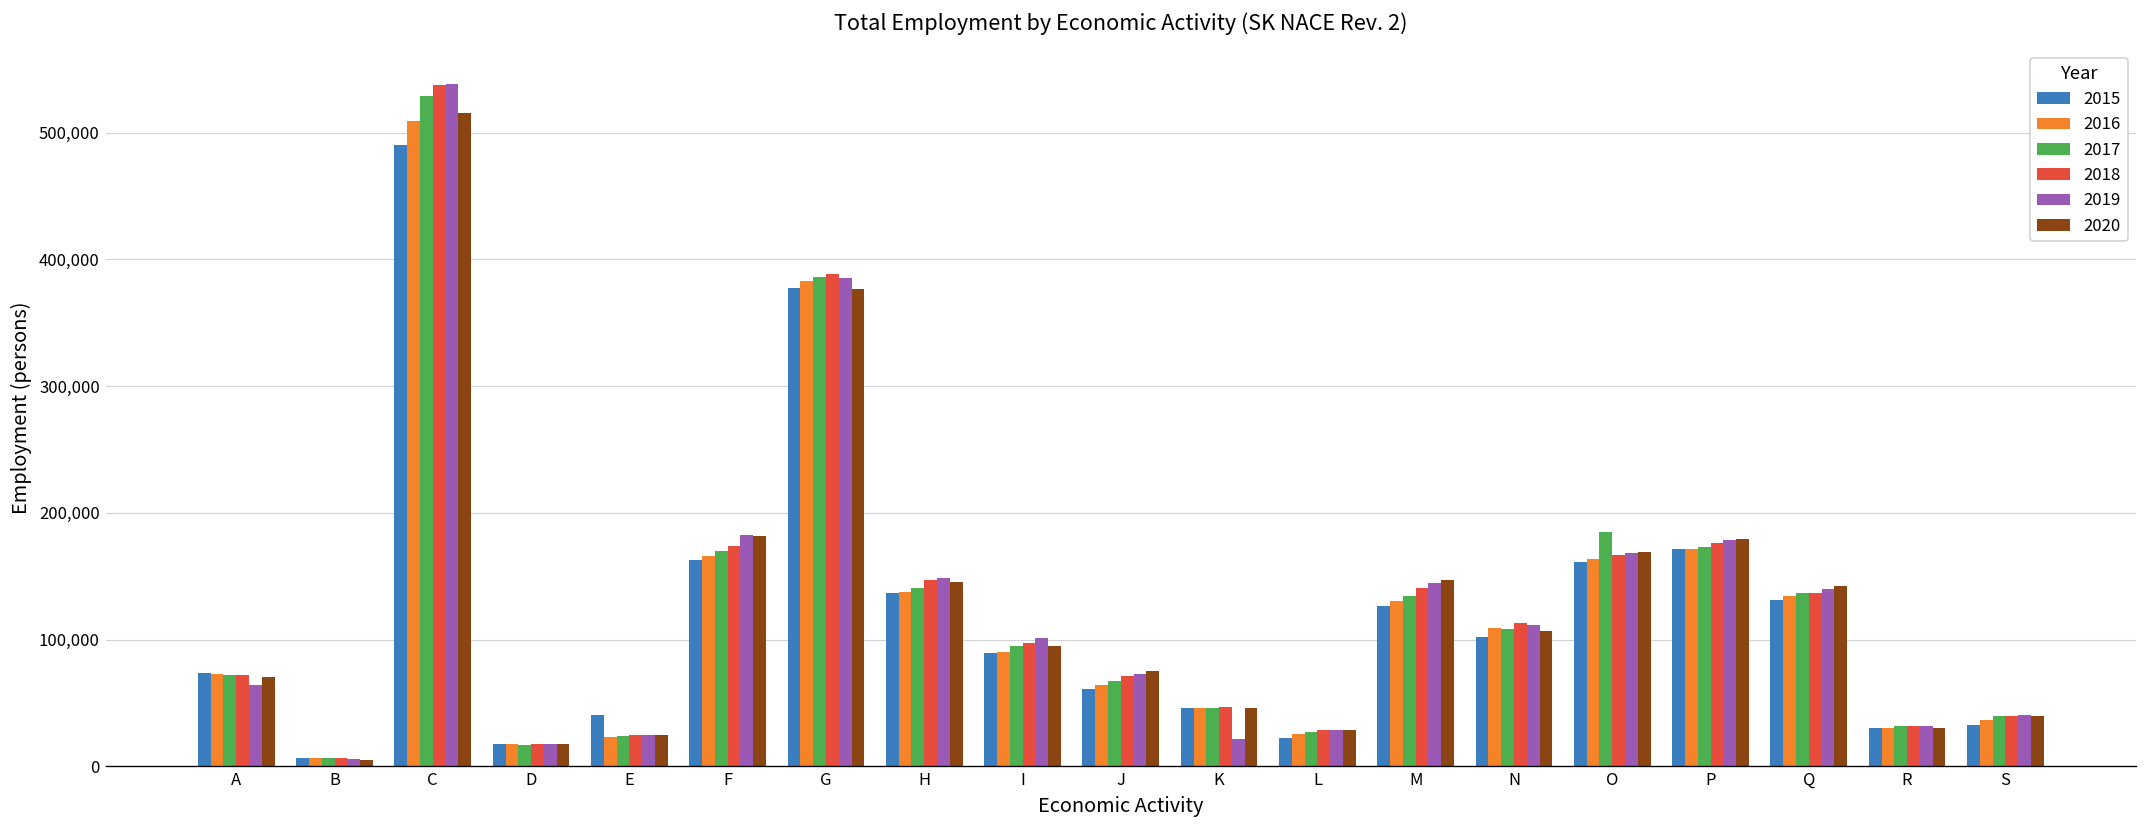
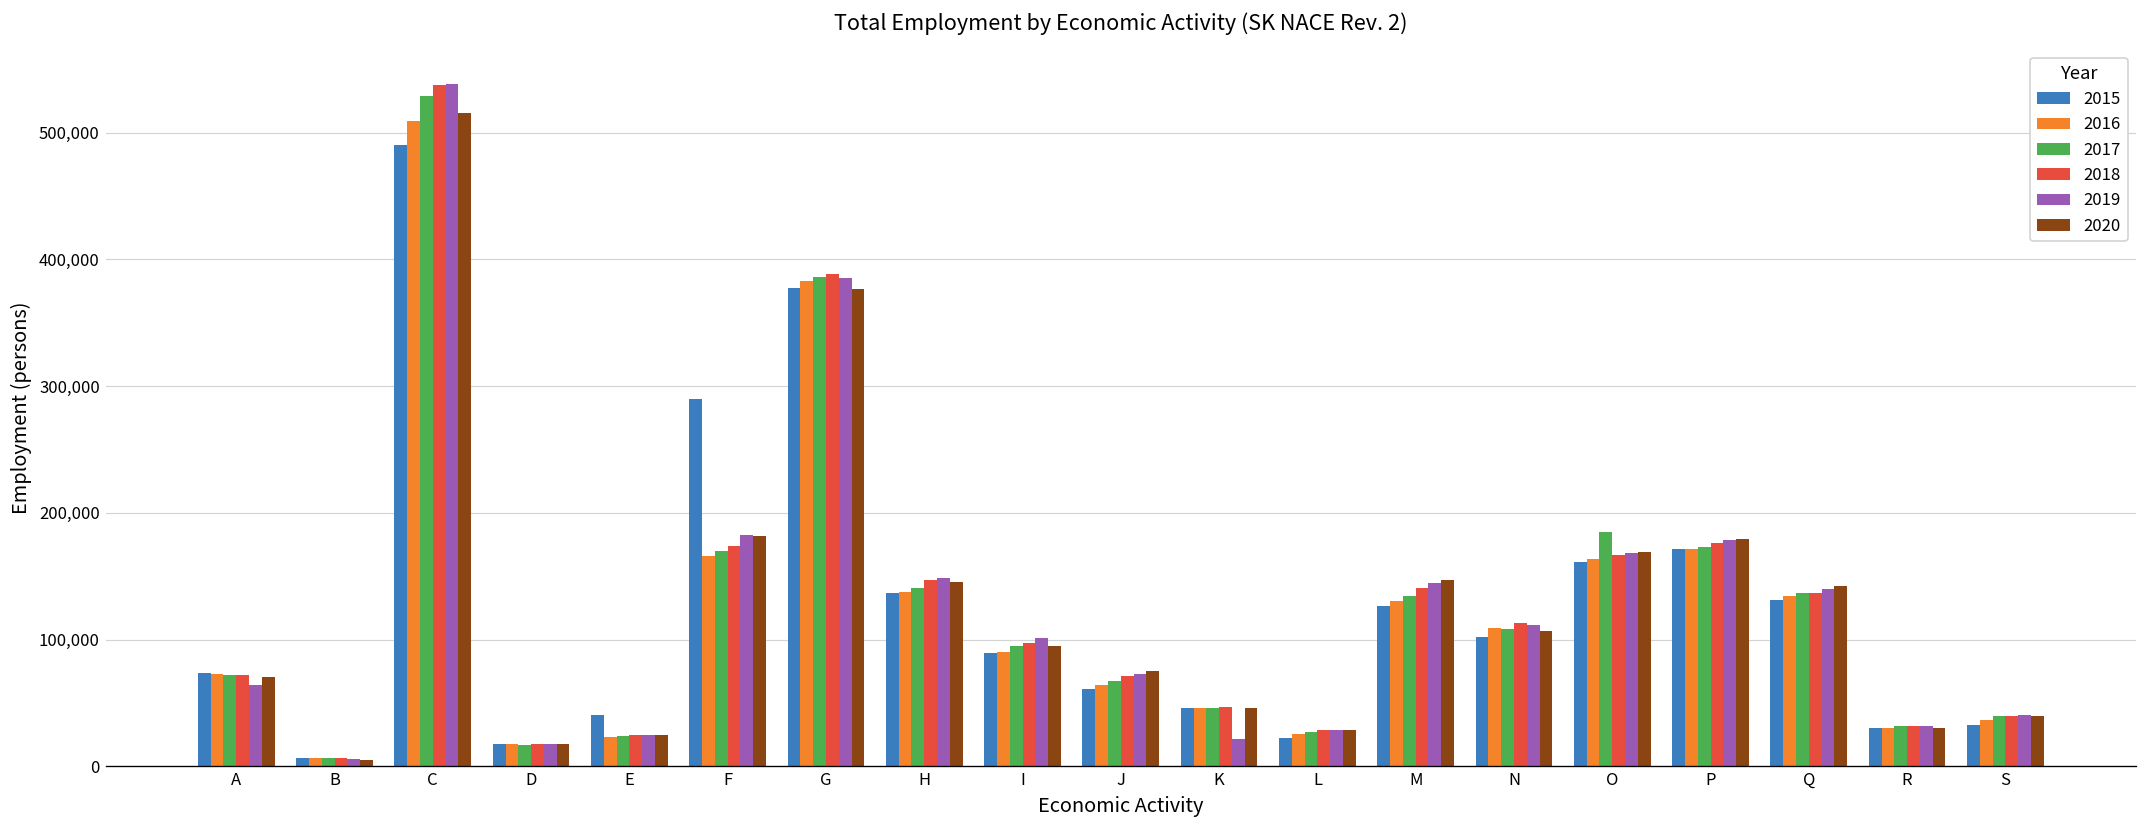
2015, F: 163,000 -> 290,000
